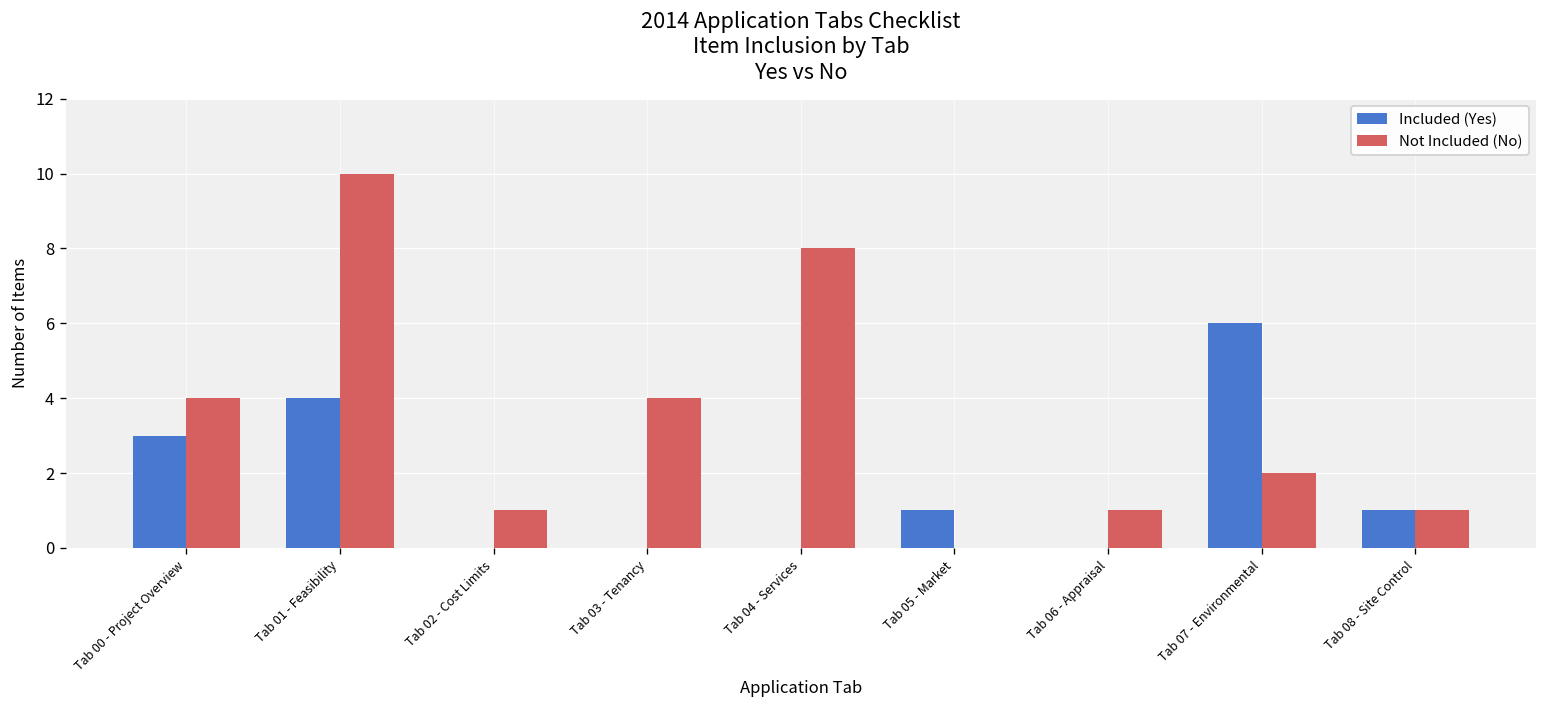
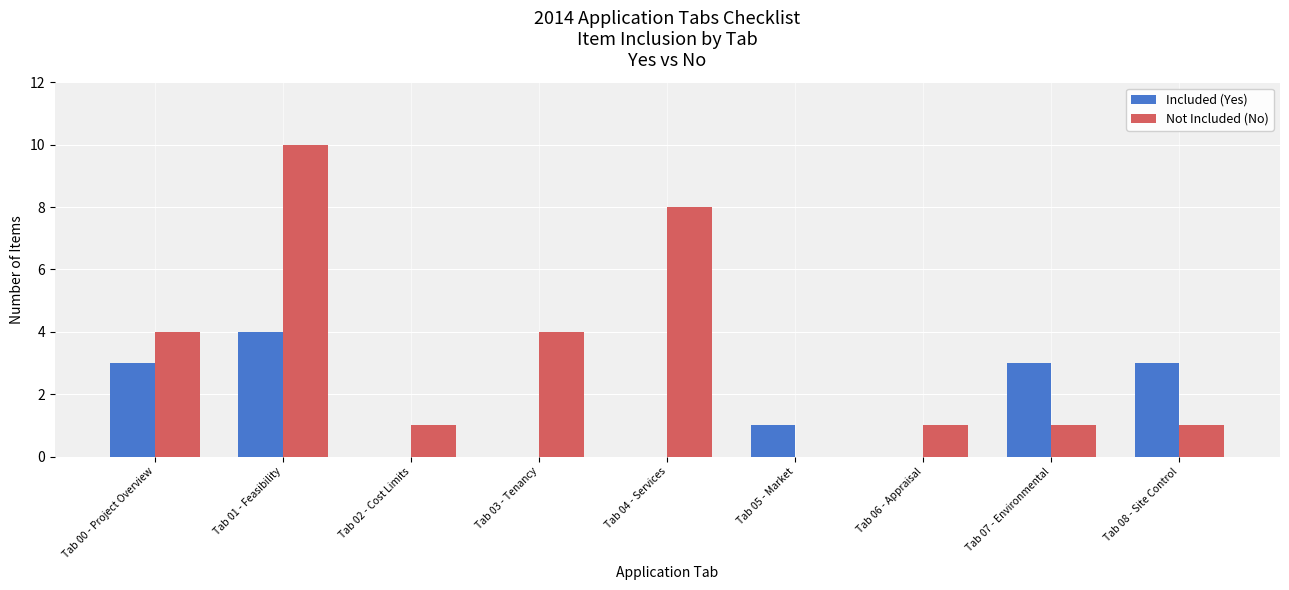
Included (Yes), Tab 07 - Environmental: 6 -> 3
Not Included (No), Tab 07 - Environmental: 2 -> 1
Included (Yes), Tab 08 - Site Control: 1 -> 3
